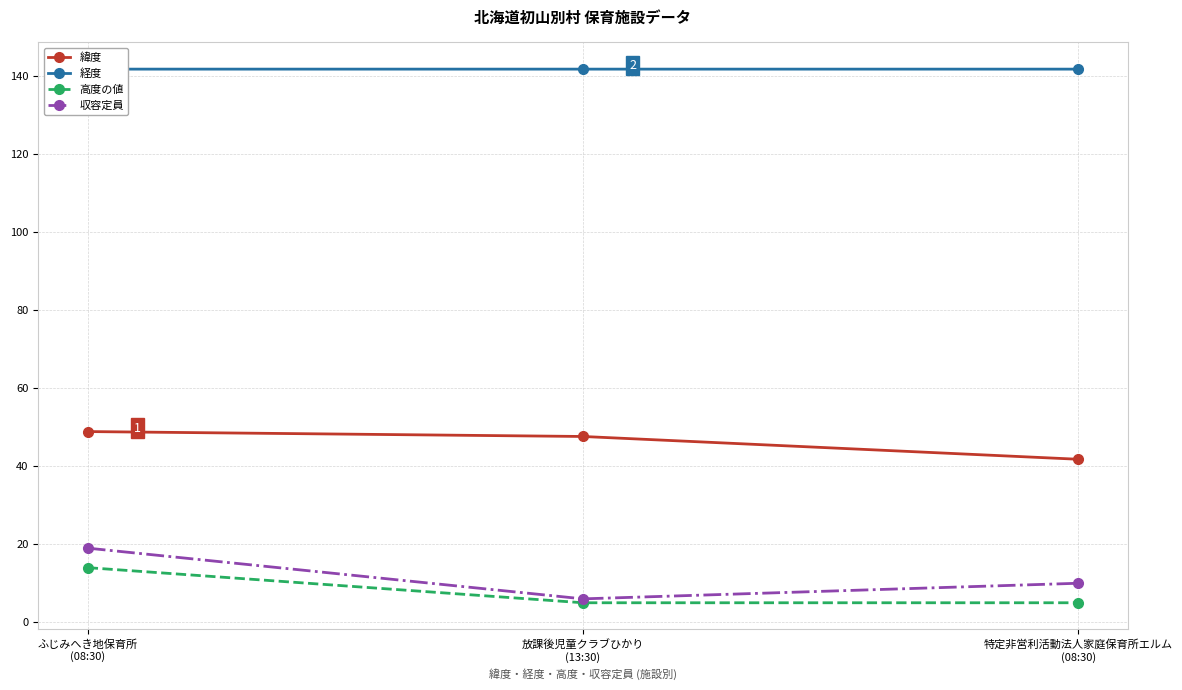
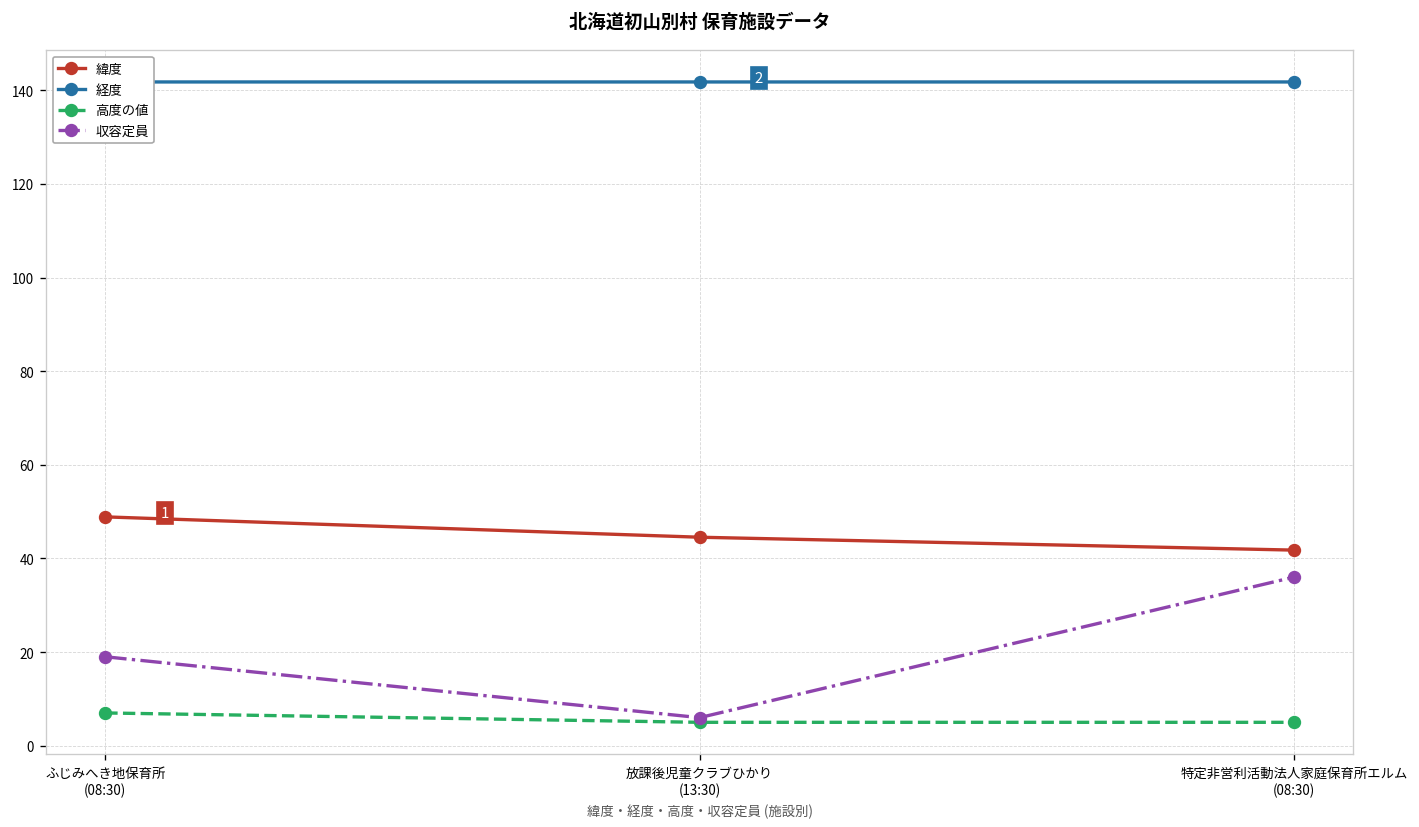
高度の値, ふじみへき地保育所 (08:30): 14 -> 7
緯度, 放課後児童クラブひかり (13:30): 48 -> 45
収容定員, 特定非営利活動法人家庭保育所エルム (08:30): 10 -> 36
